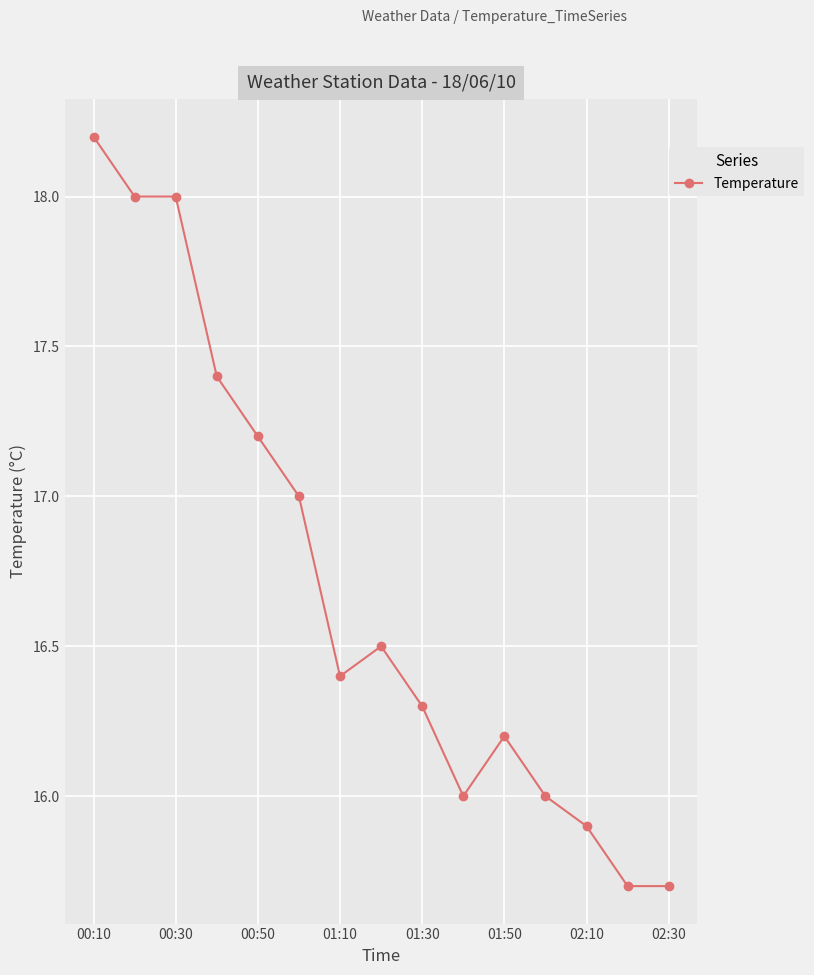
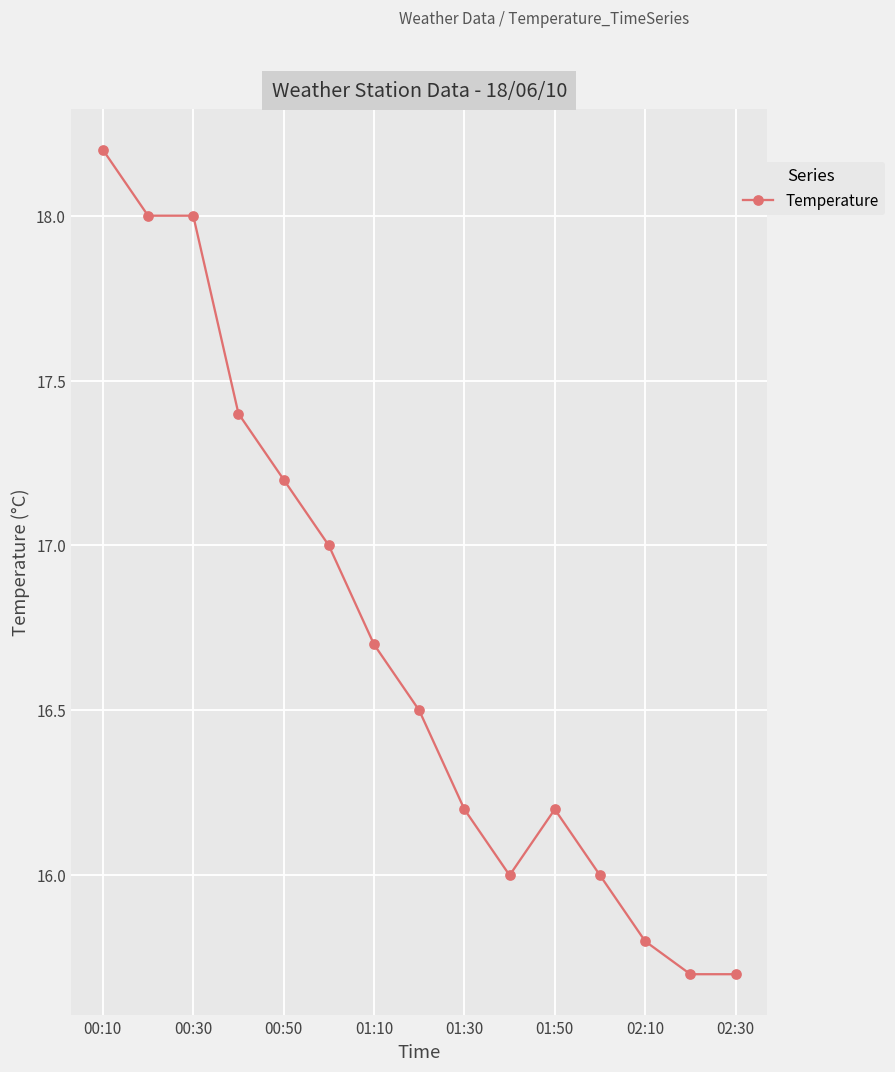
01:10: 16.4 -> 16.7
01:30: 16.3 -> 16.2
02:10: 15.9 -> 15.8
